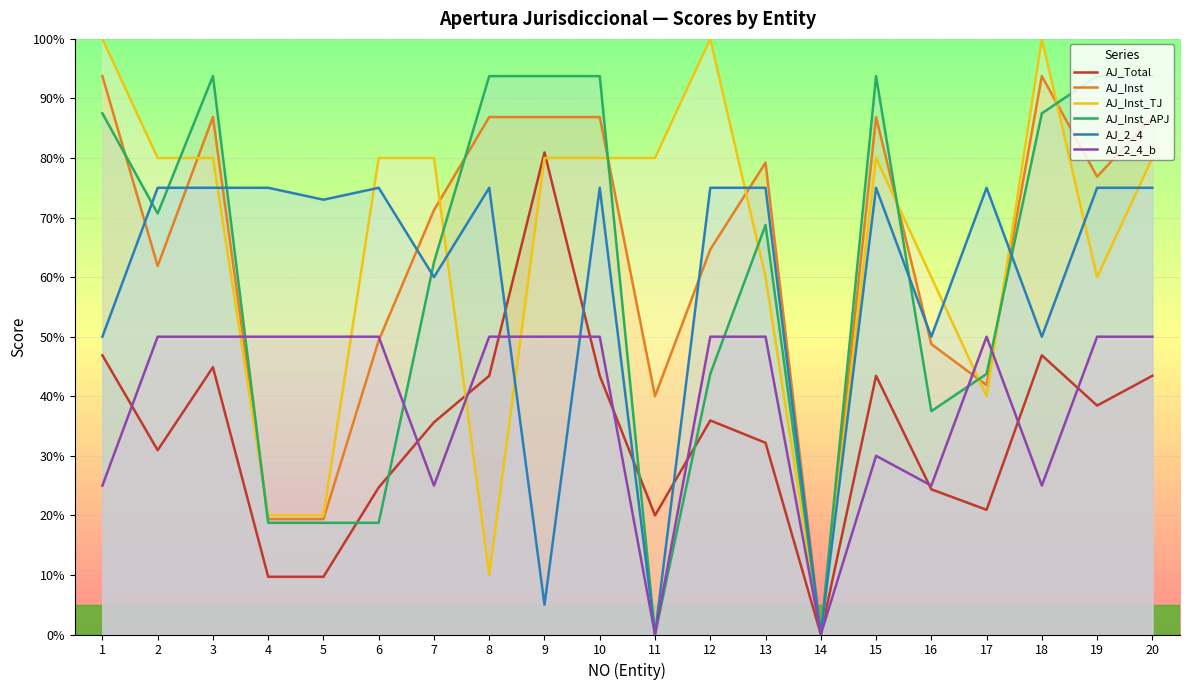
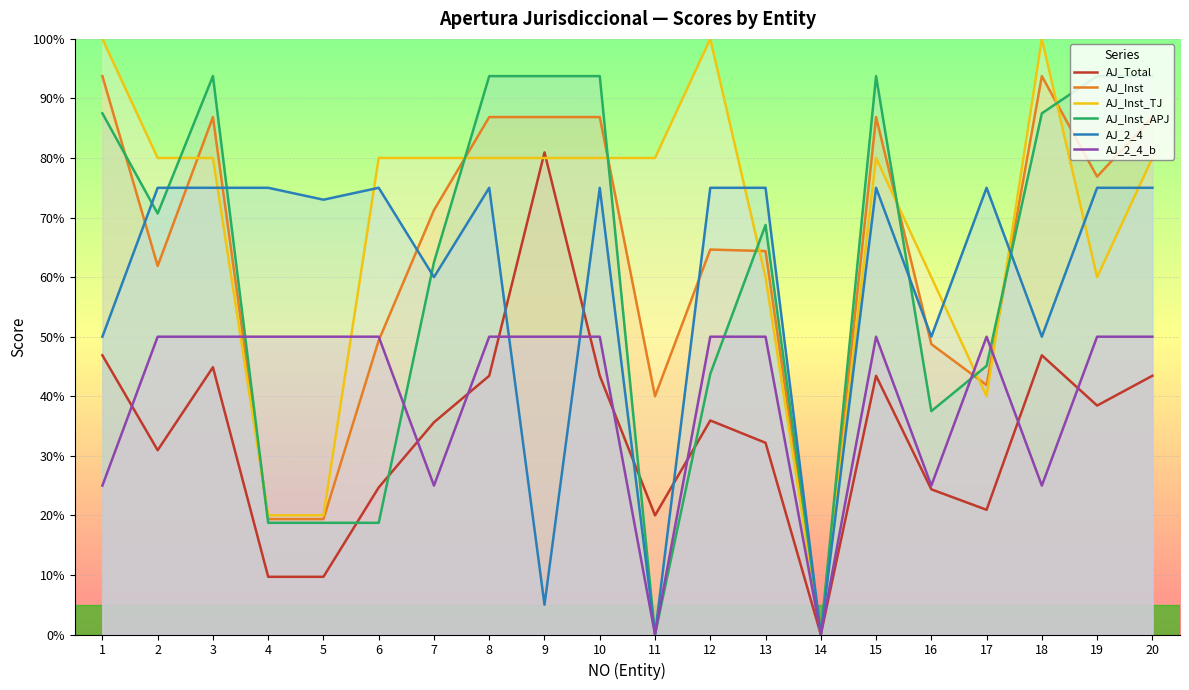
AJ_Inst_TJ, 8: 10% -> 80%
AJ_Inst, 13: 79% -> 64%
AJ_2_4_b, 15: 30% -> 50%
AJ_Inst_APJ, 17: 44% -> 45%
